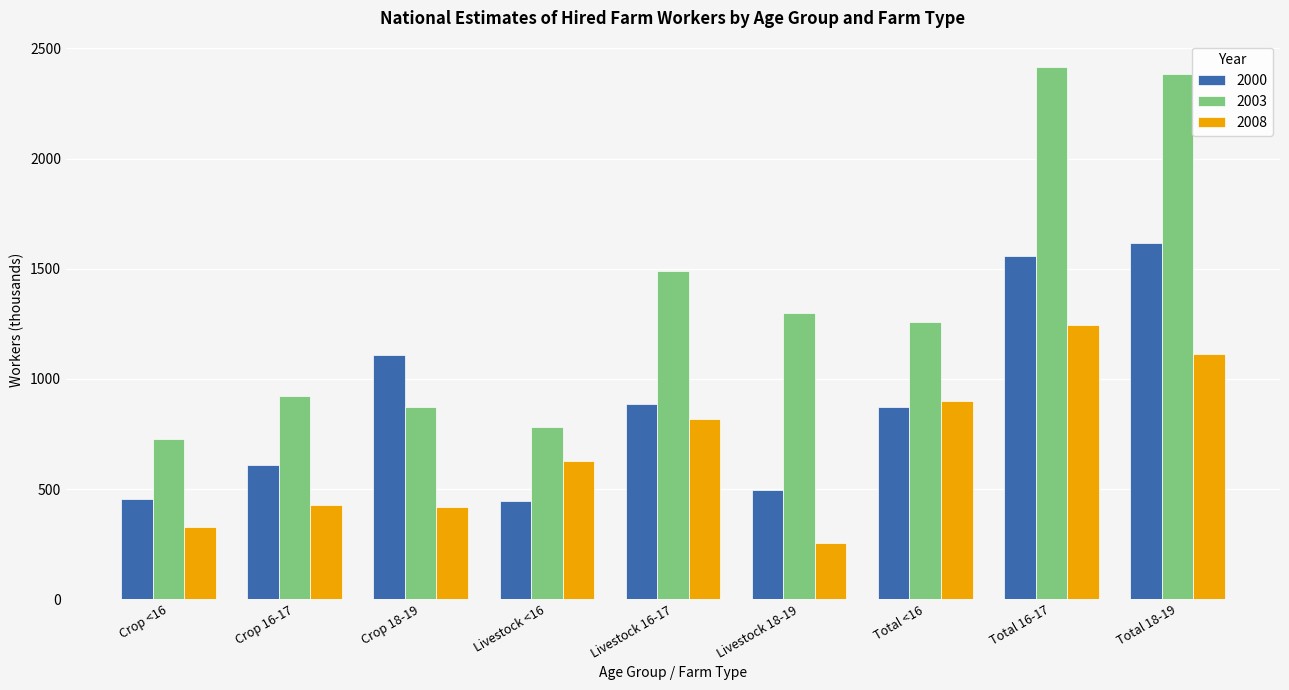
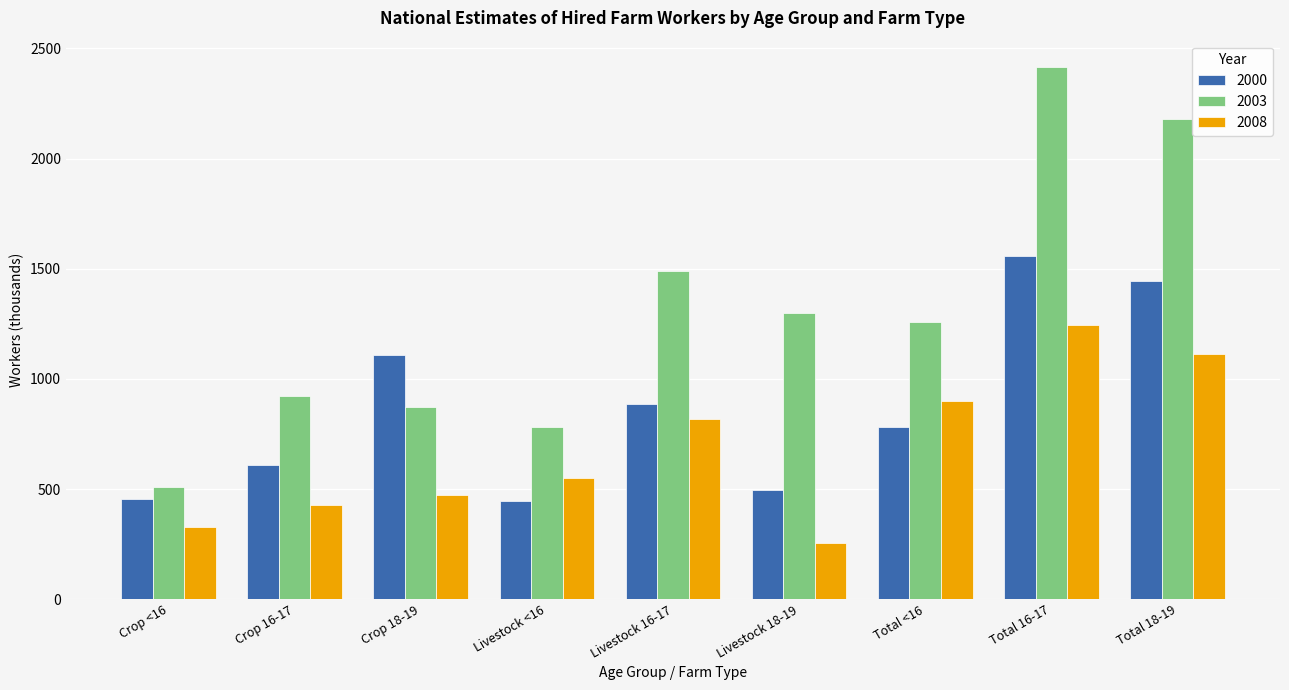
2003, Crop <16: 730 -> 510
2008, Crop 18-19: 420 -> 480
2008, Livestock <16: 630 -> 550
2000, Total <16: 870 -> 780
2000, Total 18-19: 1620 -> 1440
2003, Total 18-19: 2380 -> 2180
